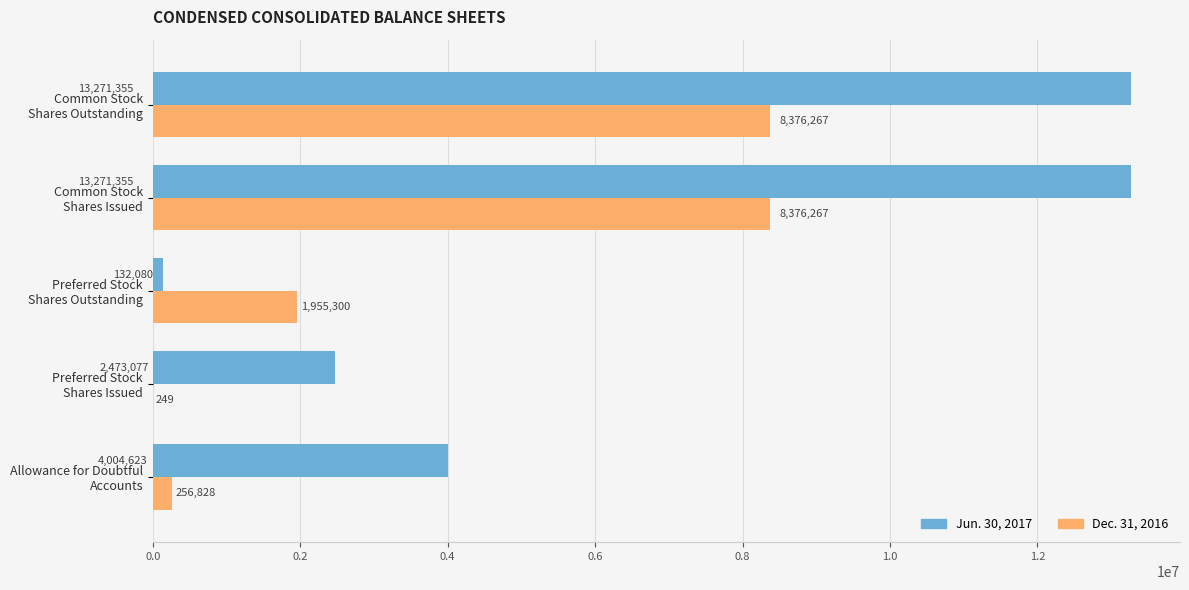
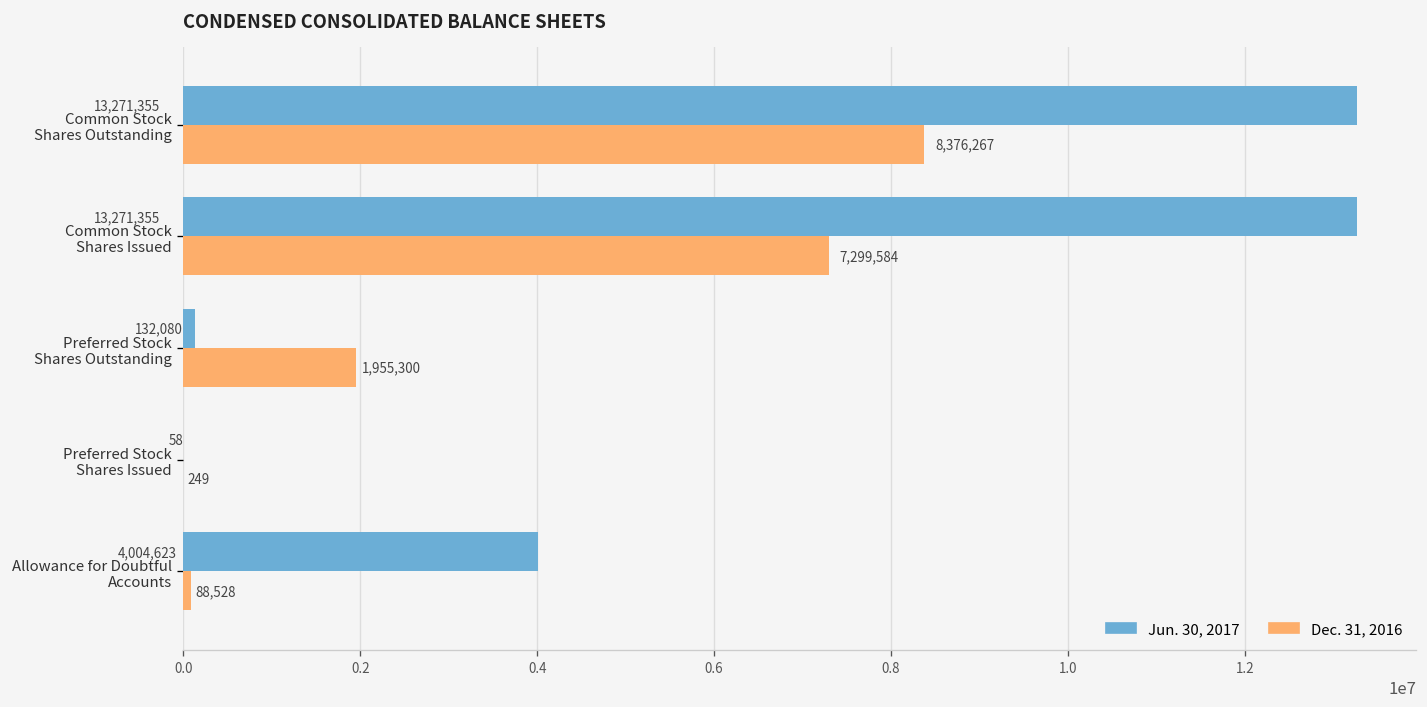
Dec. 31, 2016, Common Stock Shares Issued: 8,376,267 -> 7,299,584
Jun. 30, 2017, Preferred Stock Shares Issued: 2,473,077 -> 58
Dec. 31, 2016, Allowance for Doubtful Accounts: 256,828 -> 88,528
